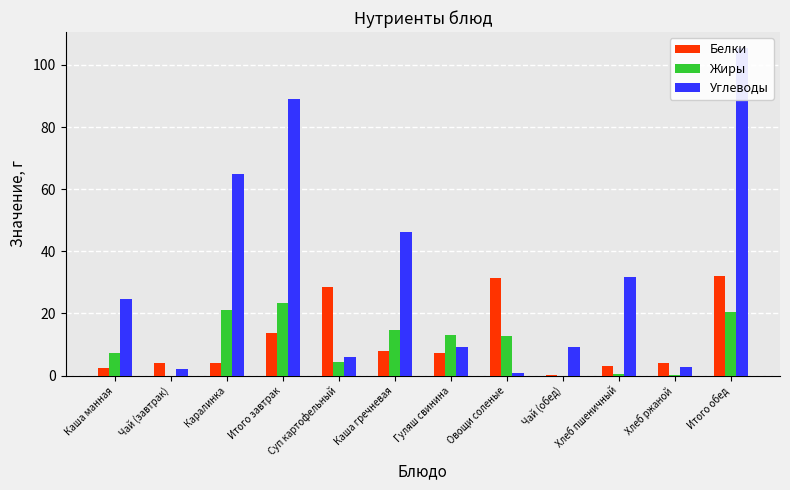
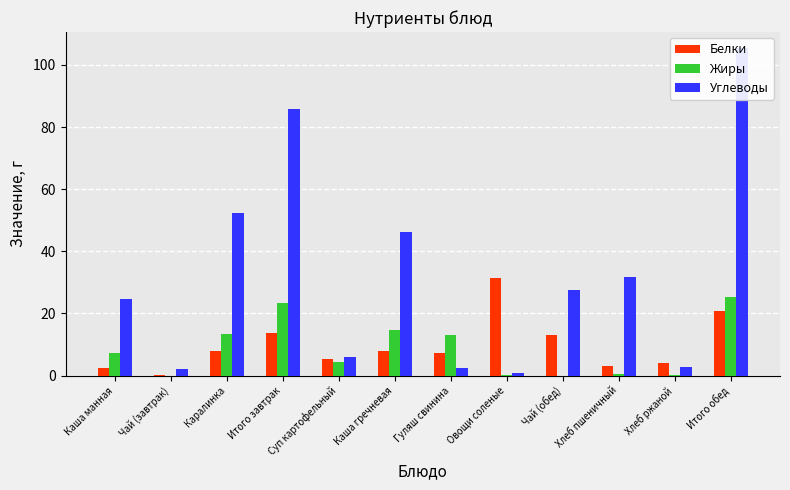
Белки, Чай (завтрак): 4 -> 0
Белки, Каралинка: 4 -> 8
Жиры, Каралинка: 21 -> 13
Углеводы, Каралинка: 65 -> 52
Углеводы, Итого завтрак: 89 -> 86
Белки, Суп картофельный: 29 -> 6
Углеводы, Гуляш свинина: 9 -> 3
Жиры, Овощи соленые: 13 -> 0
Белки, Чай (обед): 0 -> 13
Углеводы, Чай (обед): 9 -> 27
Белки, Итого обед: 32 -> 21
Жиры, Итого обед: 21 -> 25
